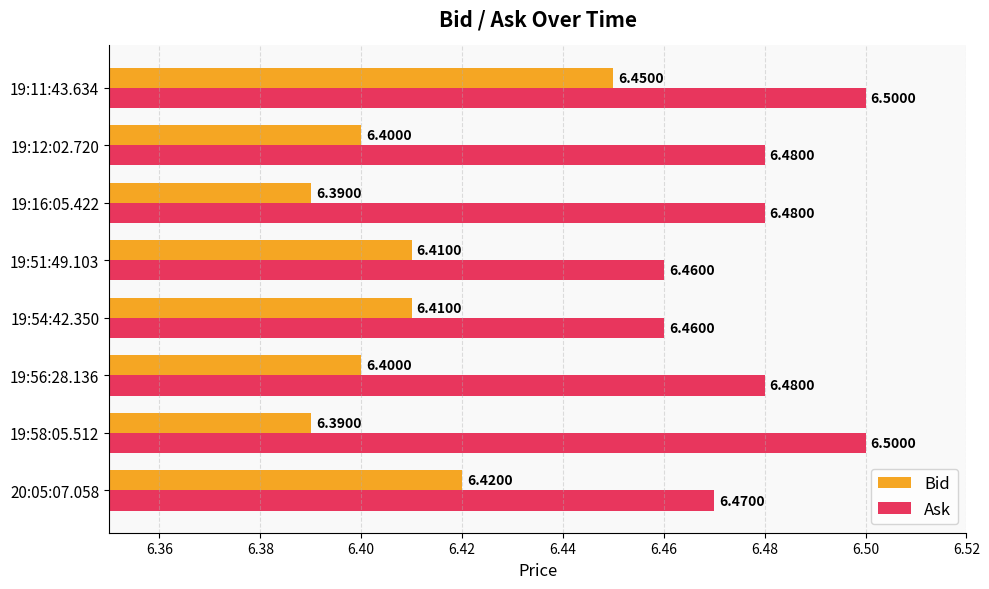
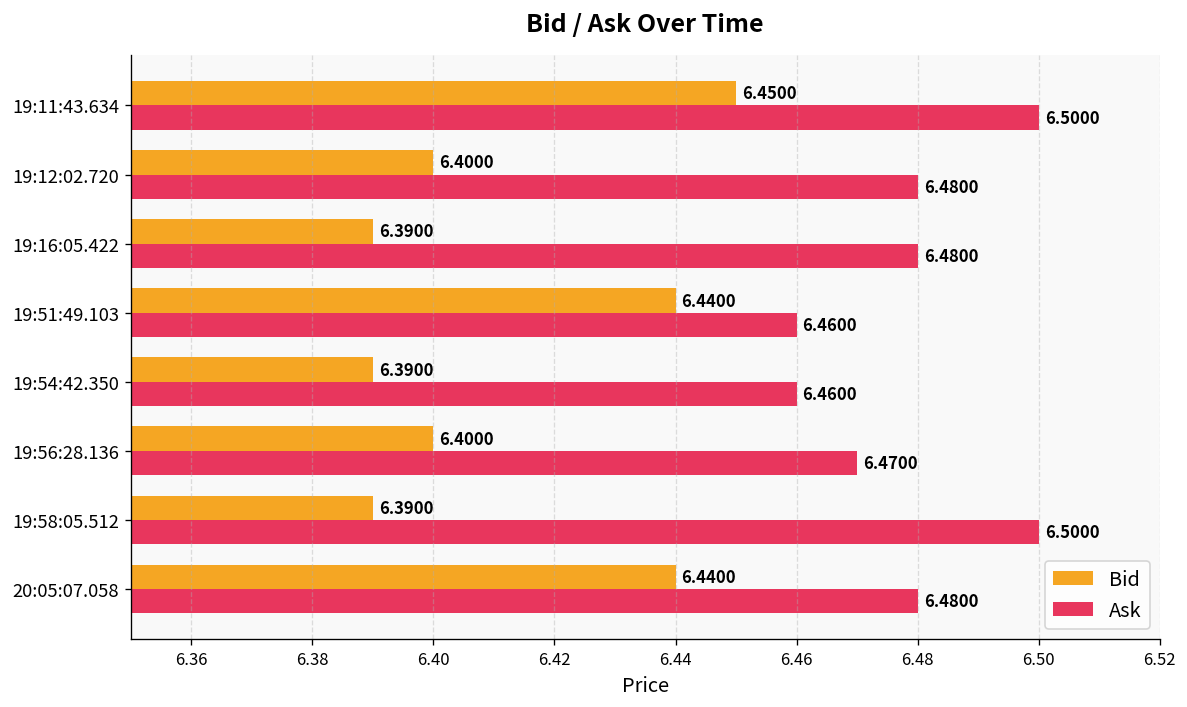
Bid, 19:51:49.103: 6.4100 -> 6.4400
Bid, 19:54:42.350: 6.4100 -> 6.3900
Ask, 19:56:28.136: 6.4800 -> 6.4700
Bid, 20:05:07.058: 6.4200 -> 6.4400
Ask, 20:05:07.058: 6.4700 -> 6.4800
